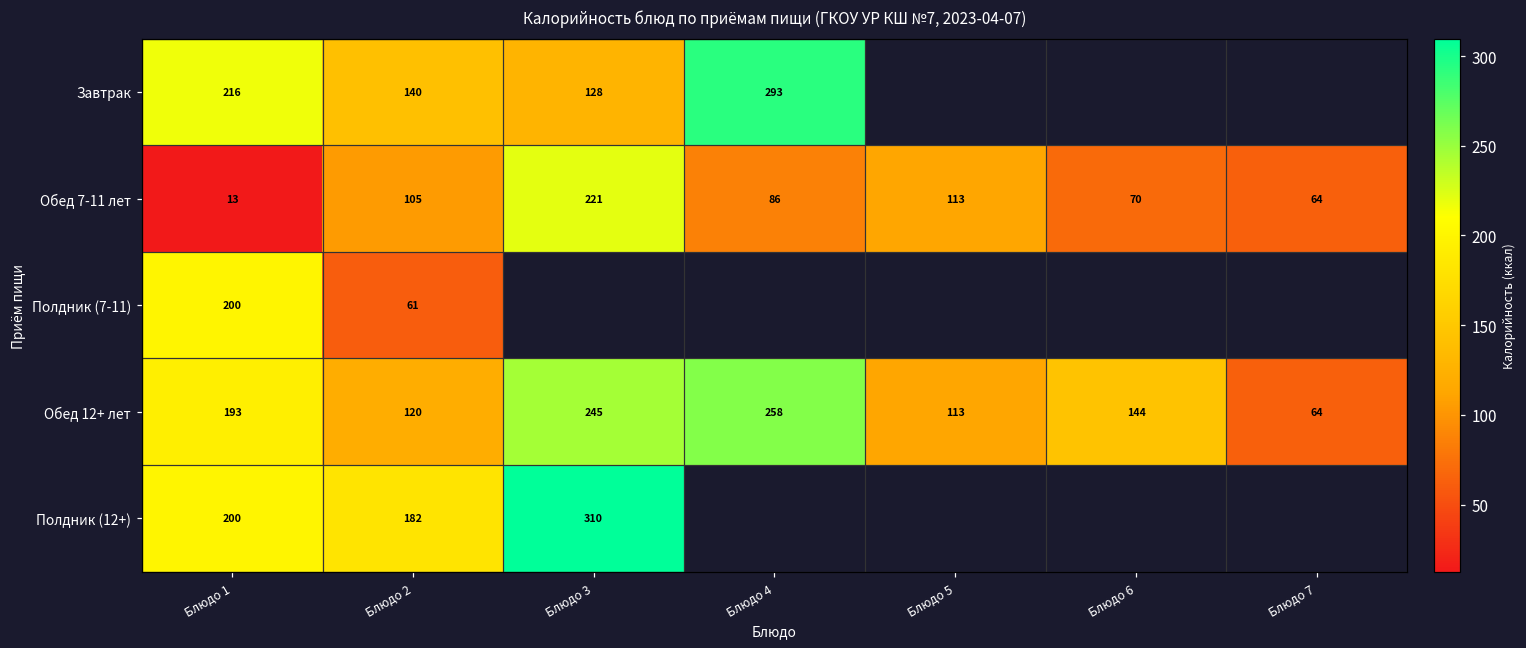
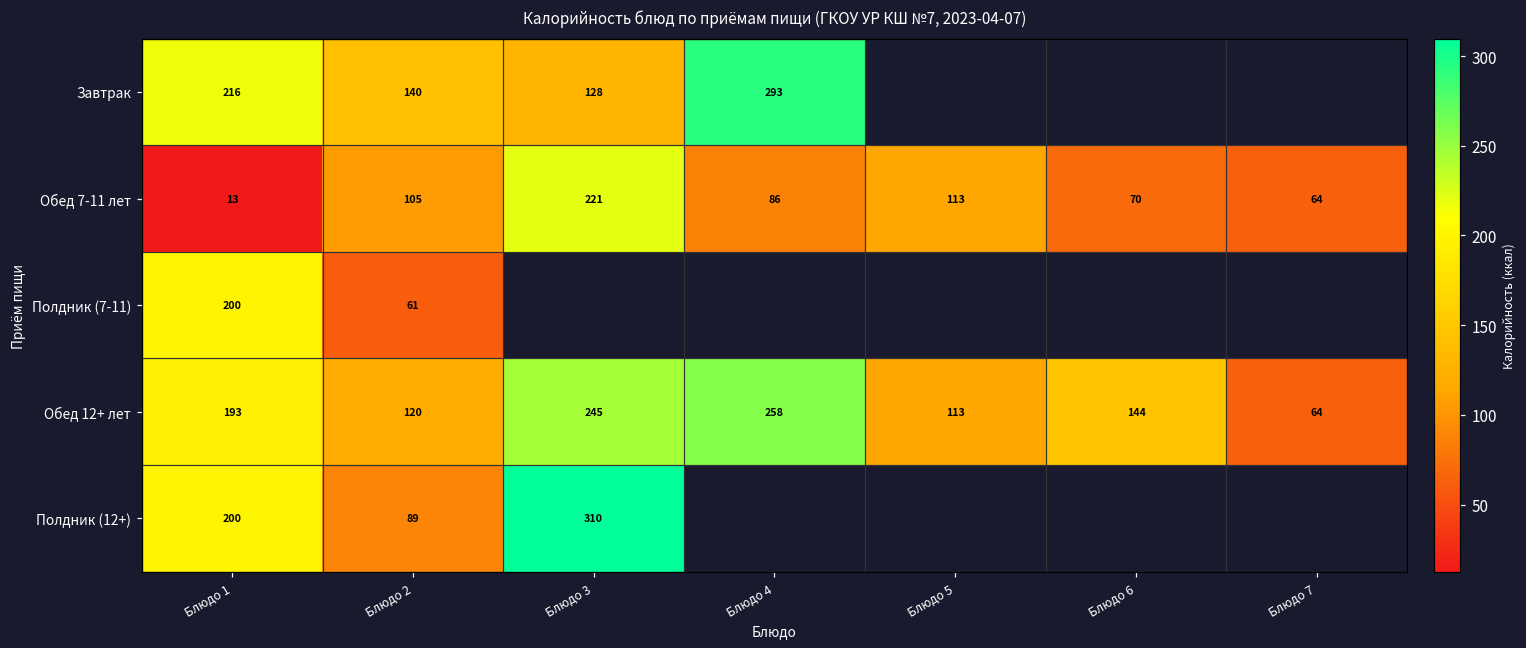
Полдник (12+), Блюдо 2: 182 -> 89
